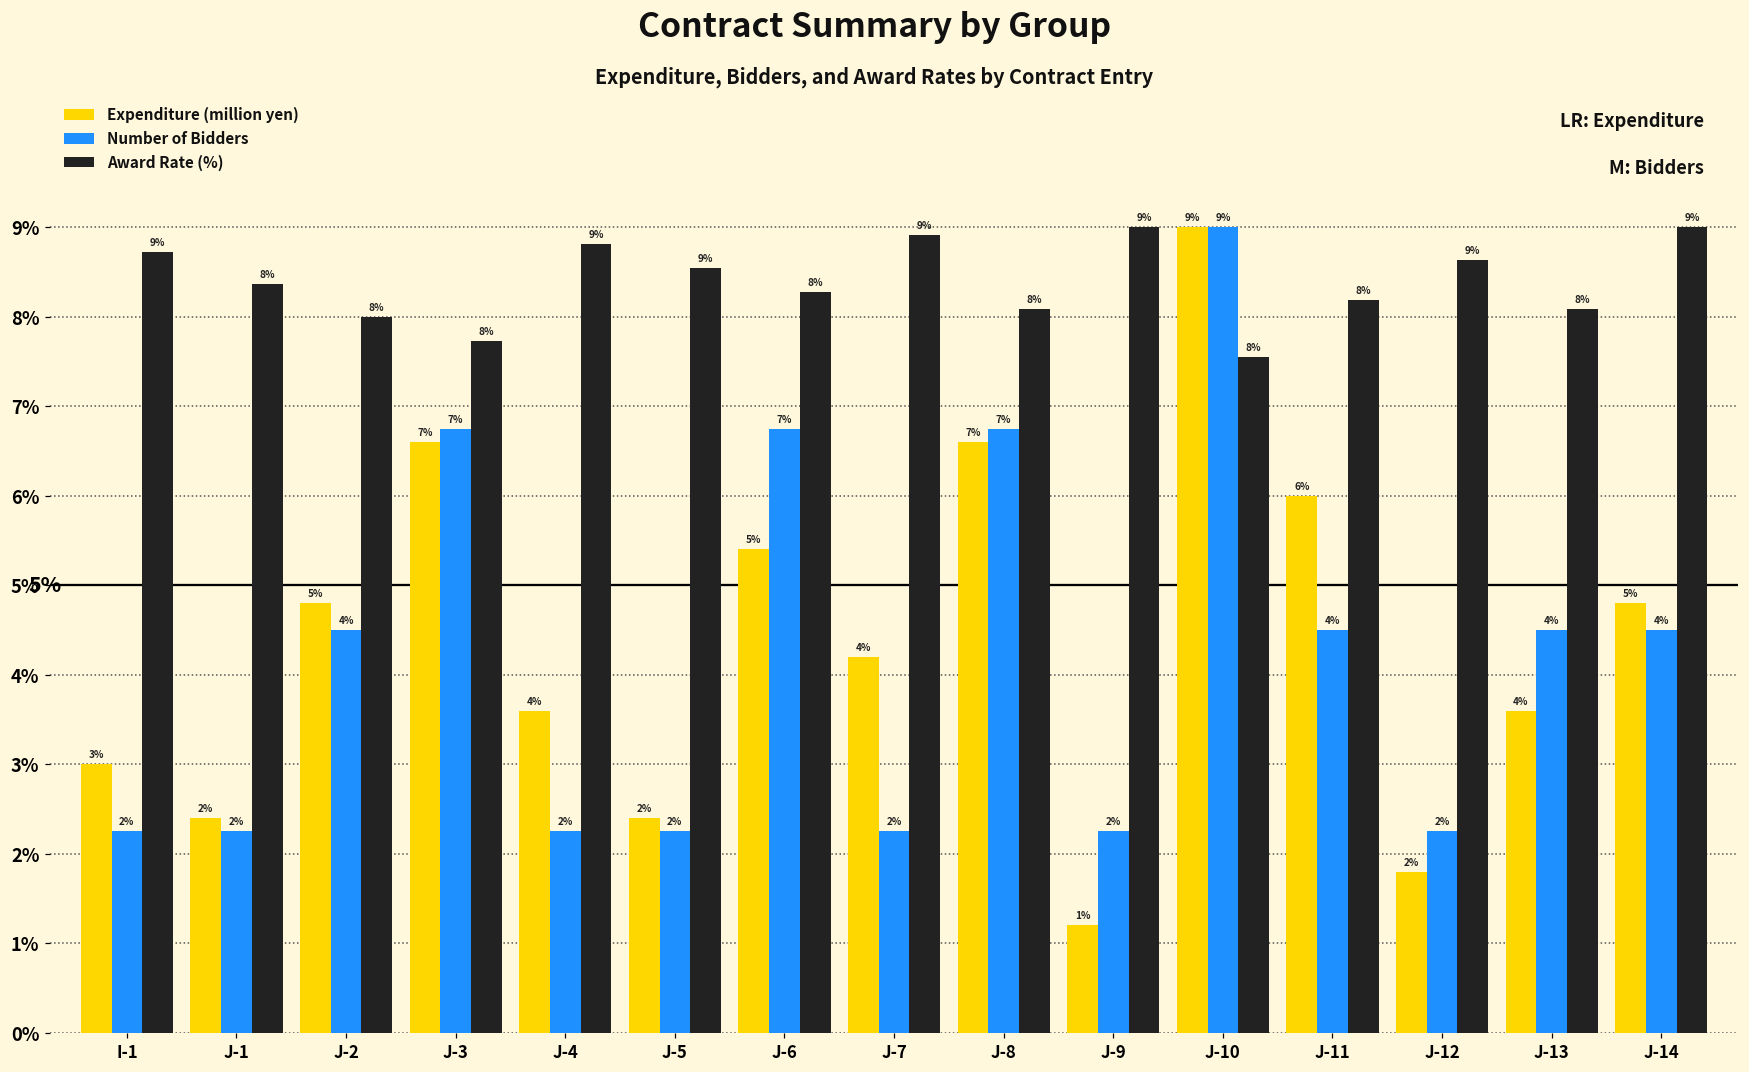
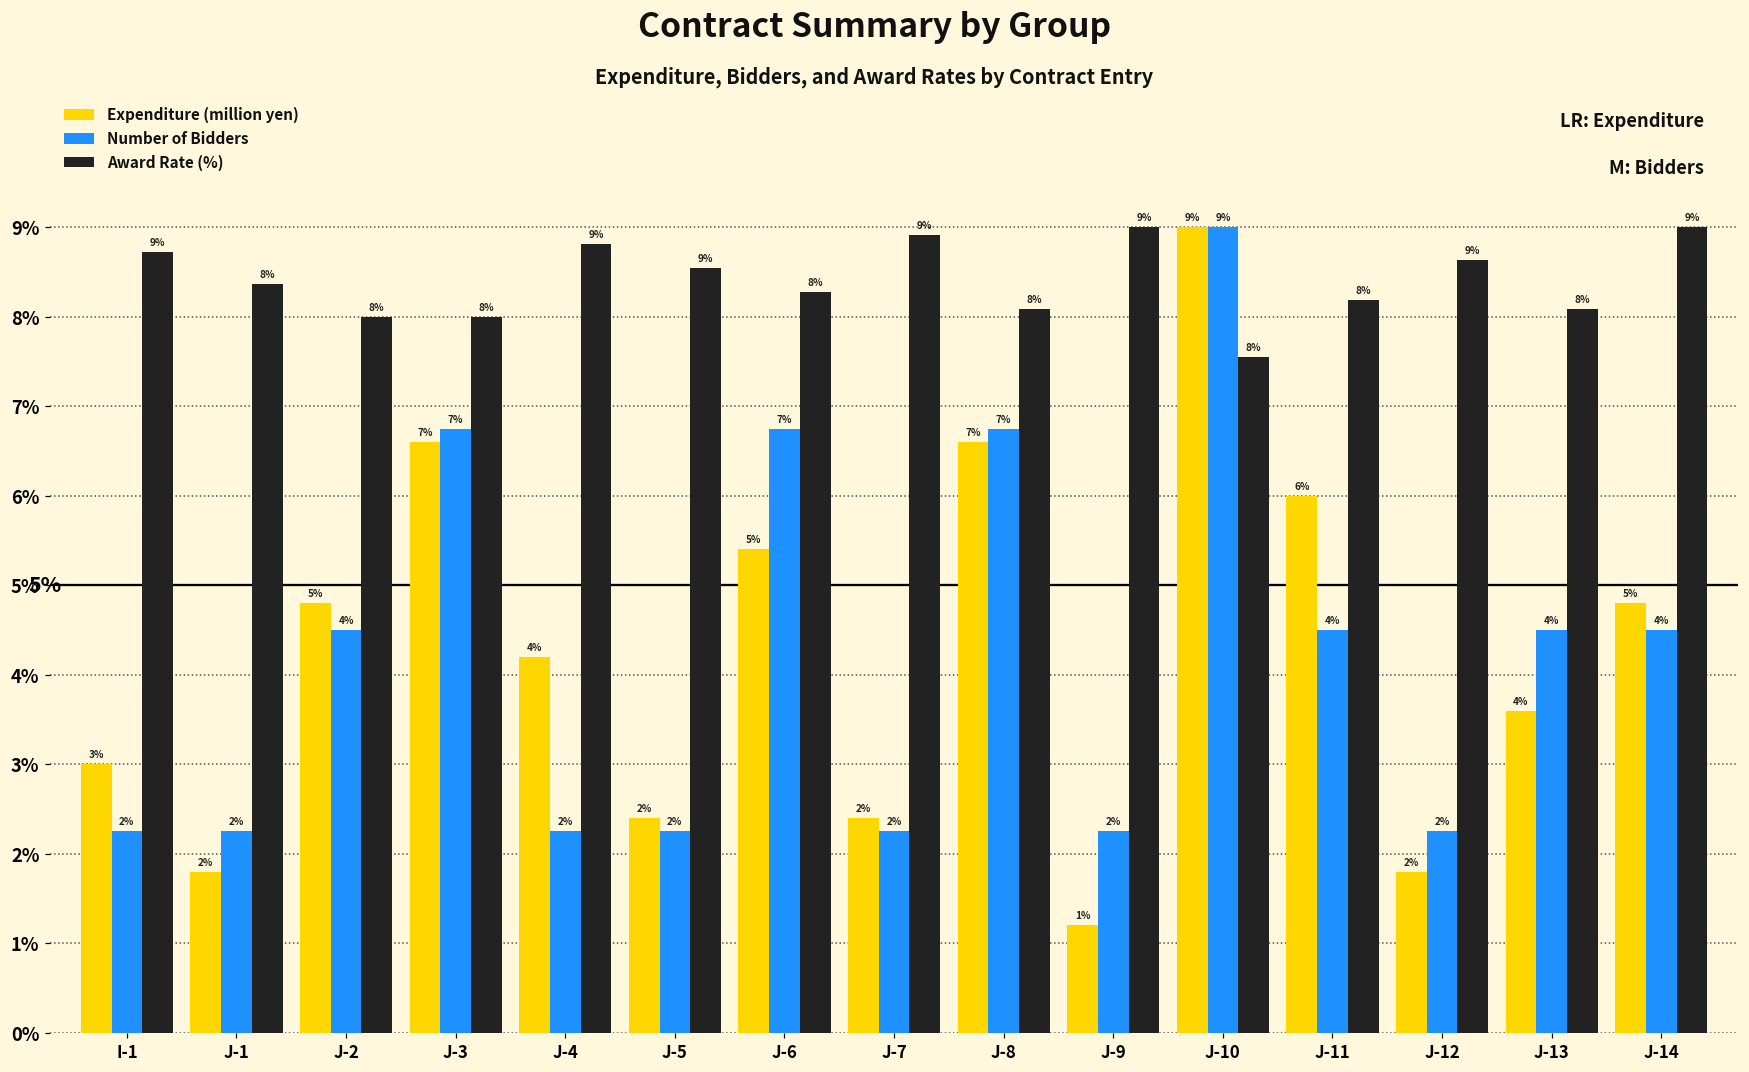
Expenditure (million yen), J-1: 2.4% -> 1.8%
Award Rate (%), J-3: 7.7% -> 8.0%
Expenditure (million yen), J-4: 3.6% -> 4.2%
Expenditure (million yen), J-7: 4% -> 2%
